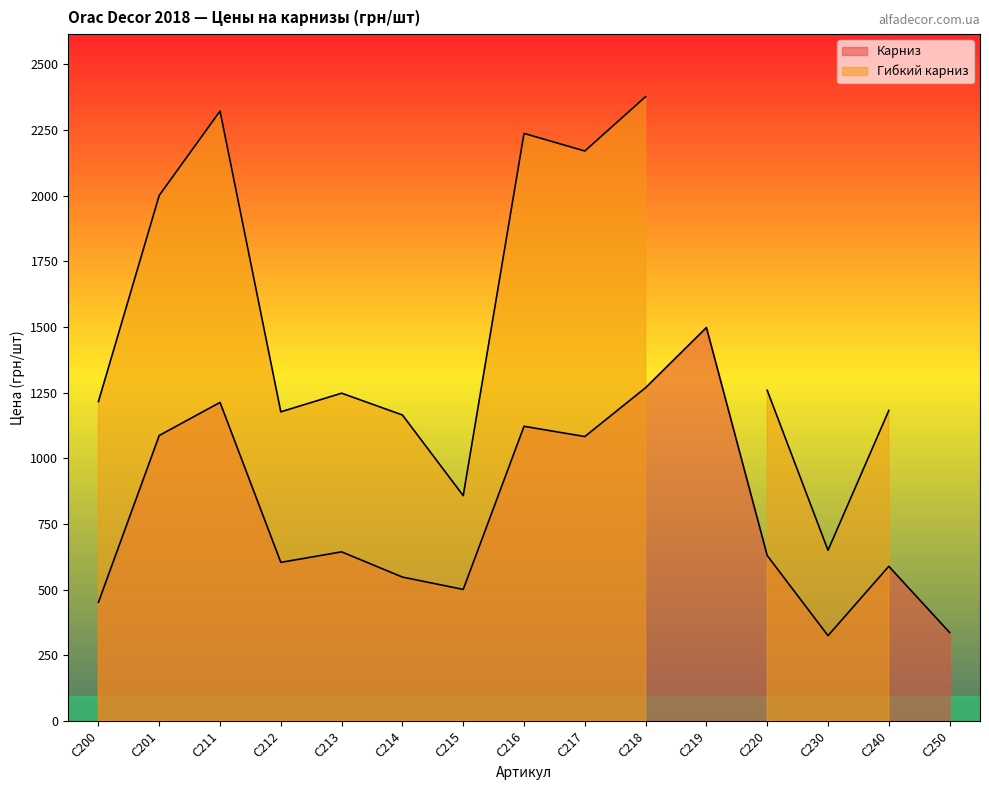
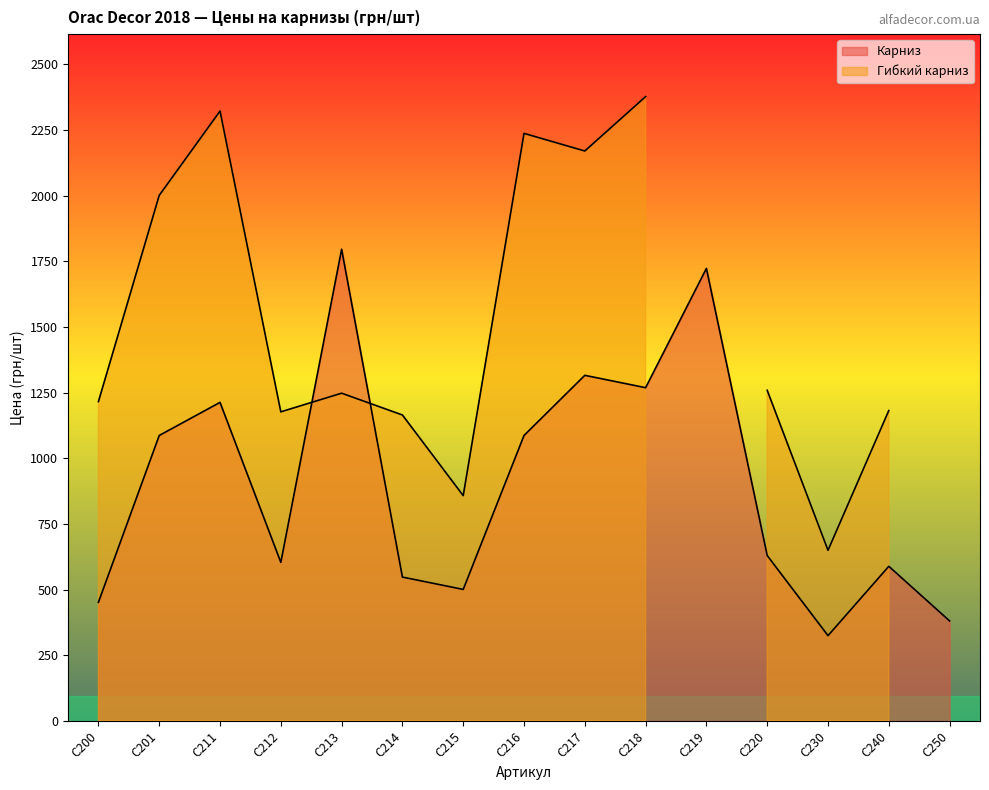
Карниз, C213: 640 -> 1800
Карниз, C216: 1120 -> 1090
Карниз, C217: 1080 -> 1320
Карниз, C219: 1500 -> 1720
Карниз, C250: 340 -> 380
